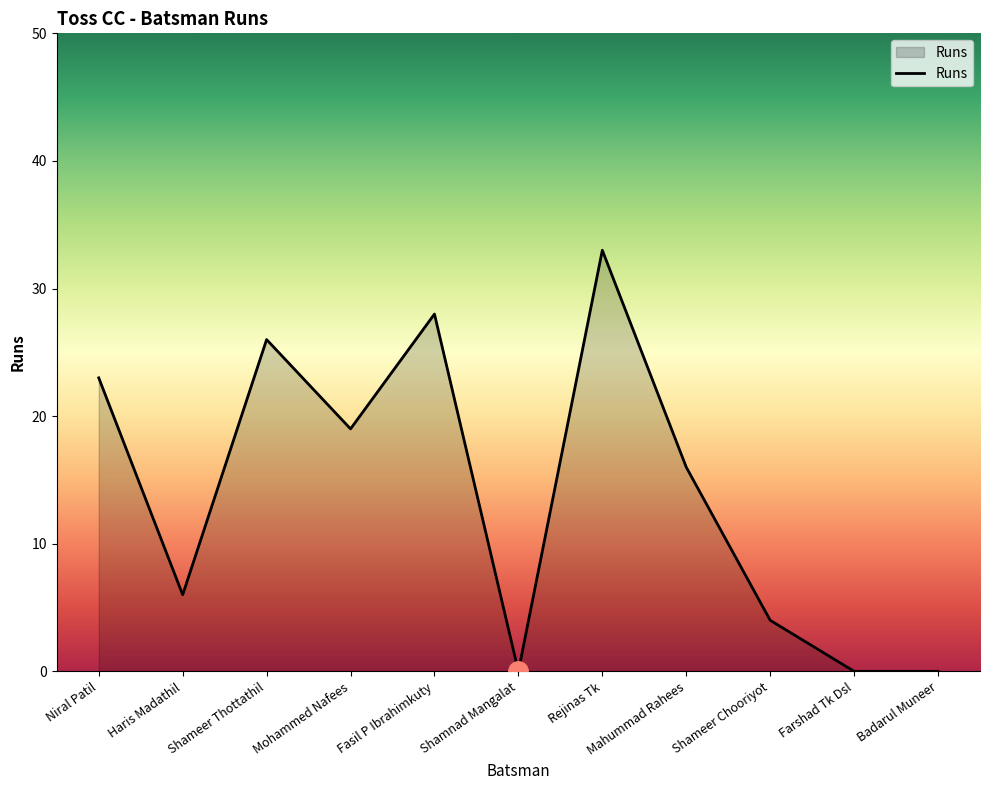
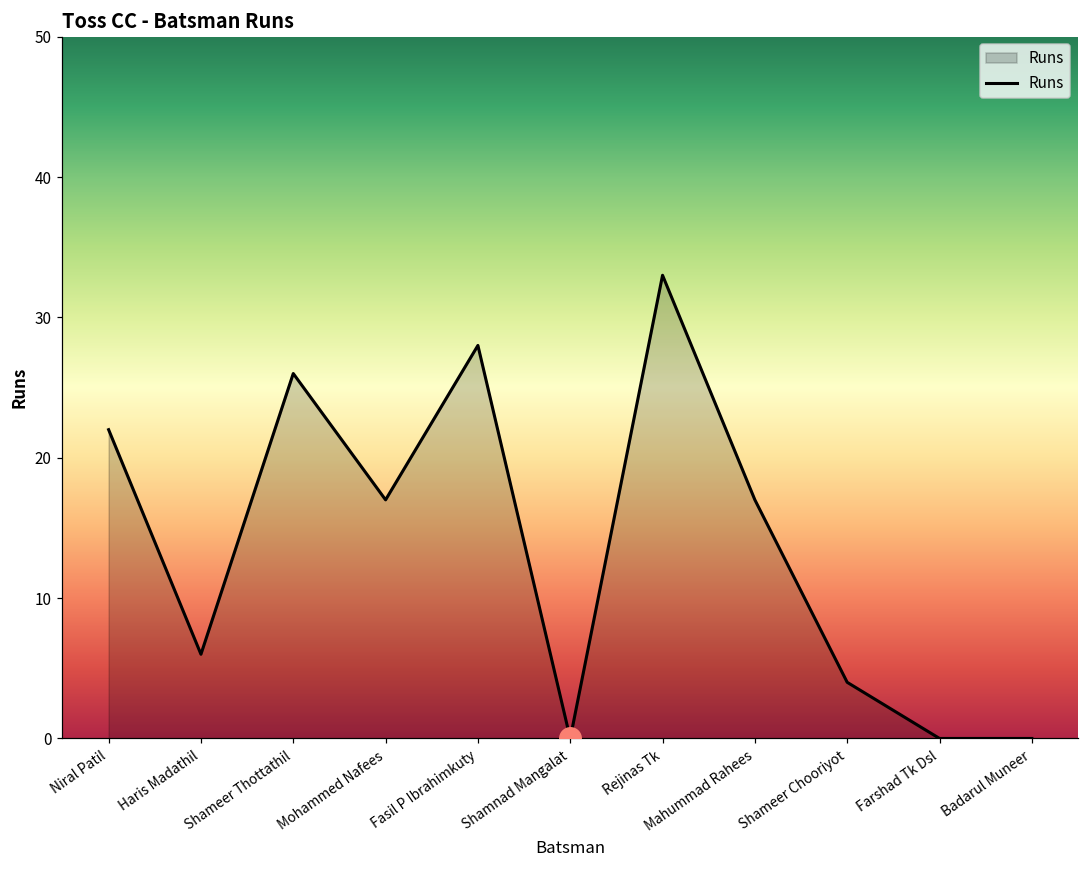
Runs, Niral Patil: 23 -> 22
Runs, Mohammed Nafees: 19 -> 17
Runs, Mahummad Rahees: 16 -> 17
